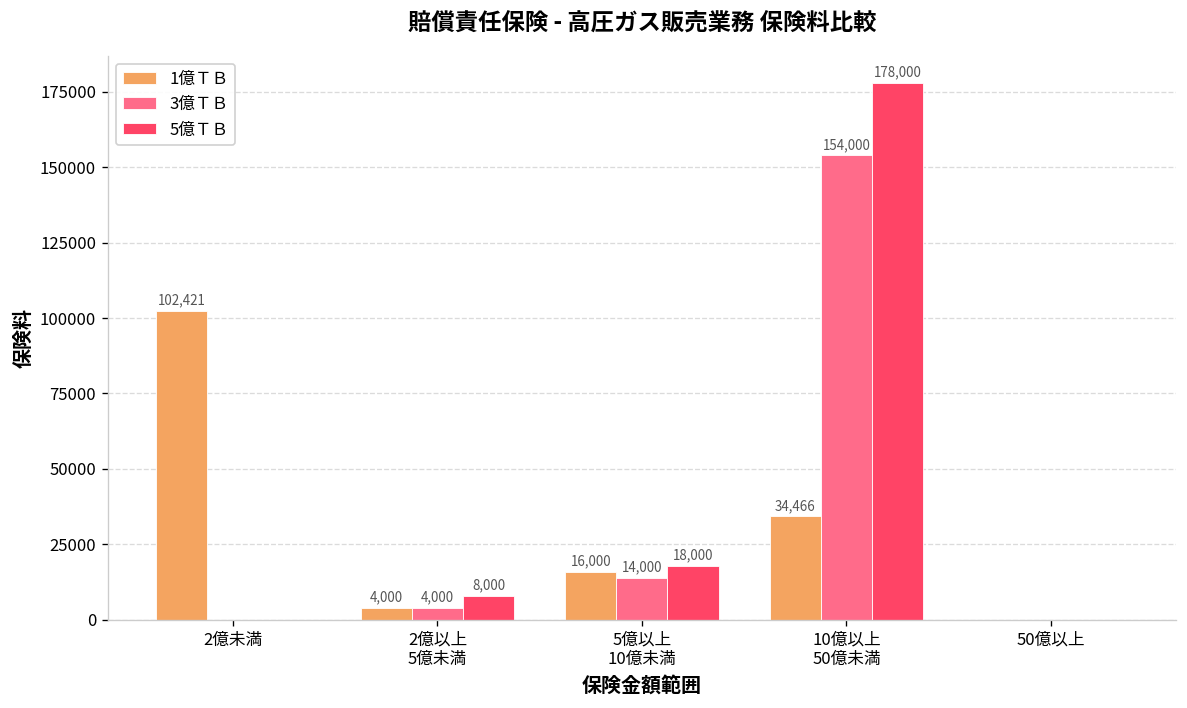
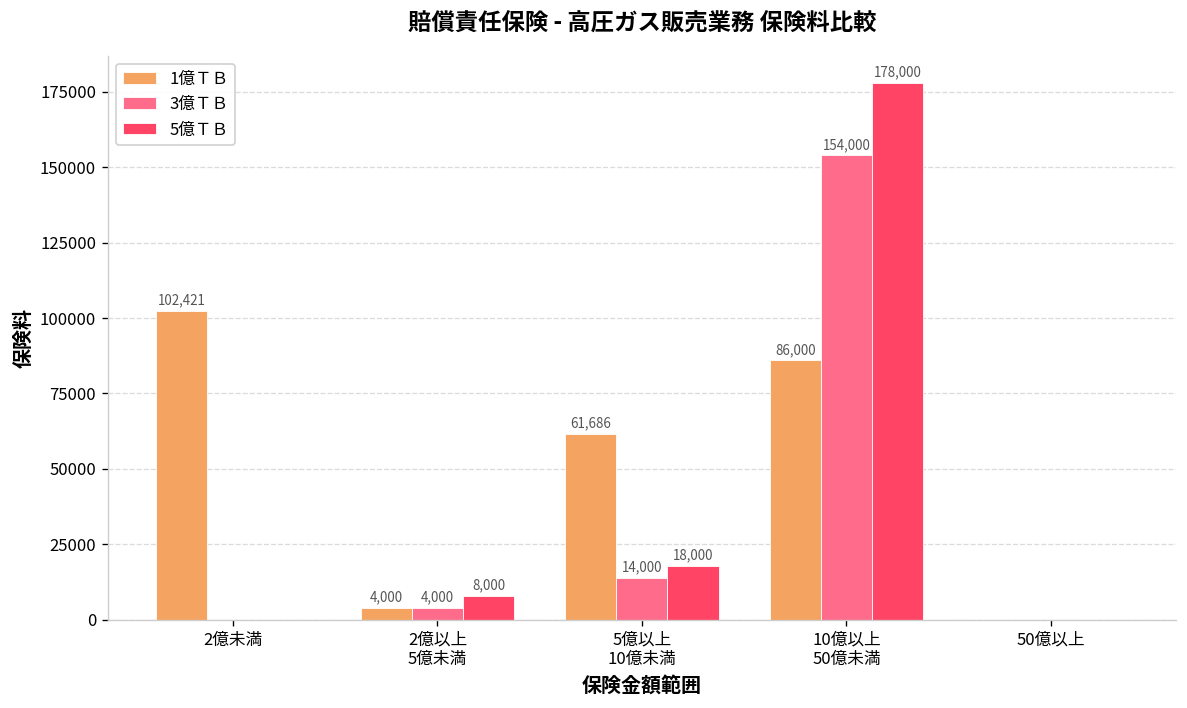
1億ＴＢ, 5億以上 10億未満: 16,000 -> 61,686
1億ＴＢ, 10億以上 50億未満: 34,466 -> 86,000
